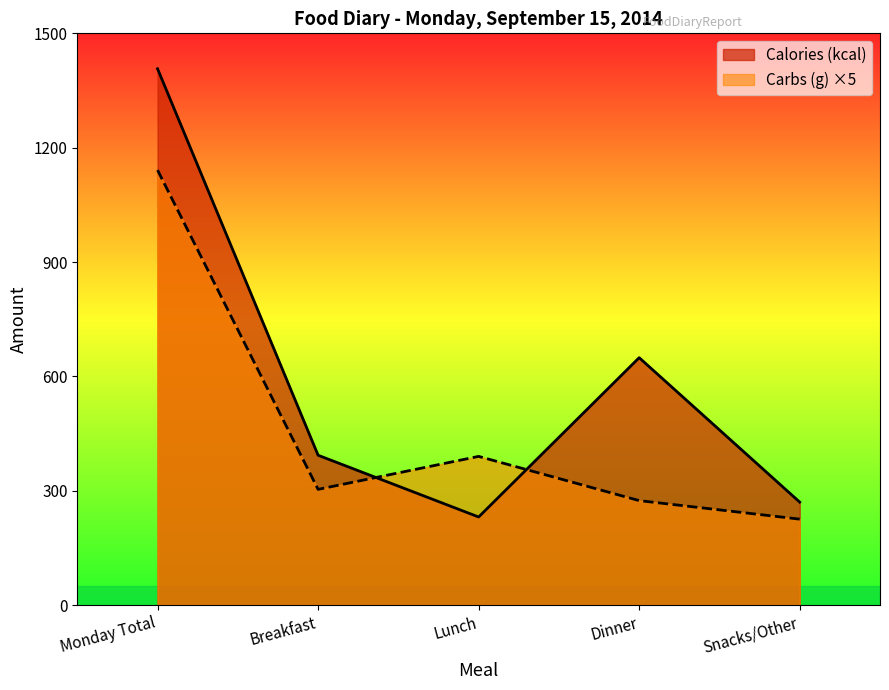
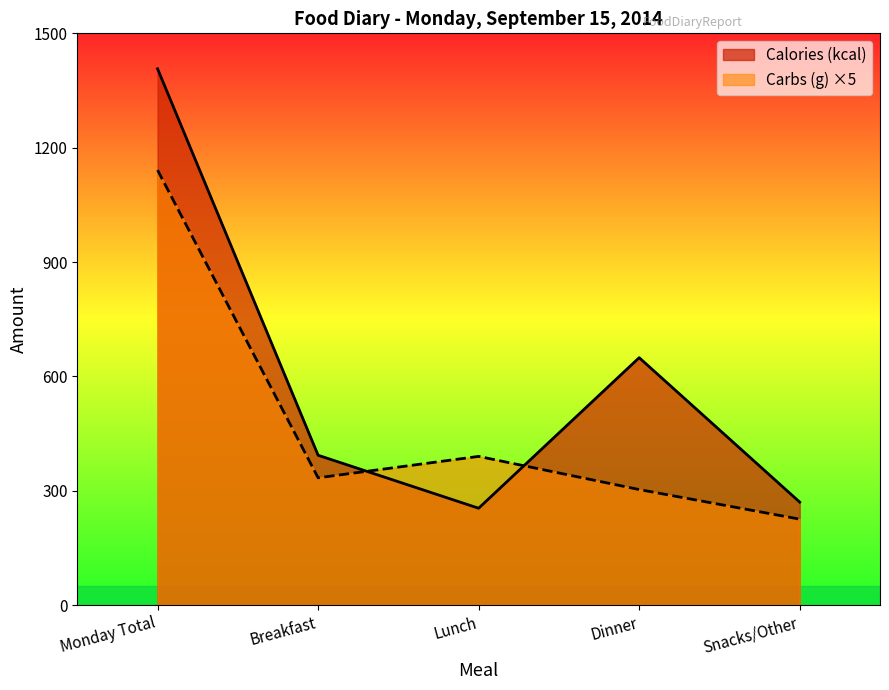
Carbs (g) ×5, Breakfast: 300 -> 330
Calories (kcal), Lunch: 230 -> 250
Carbs (g) ×5, Dinner: 270 -> 300
